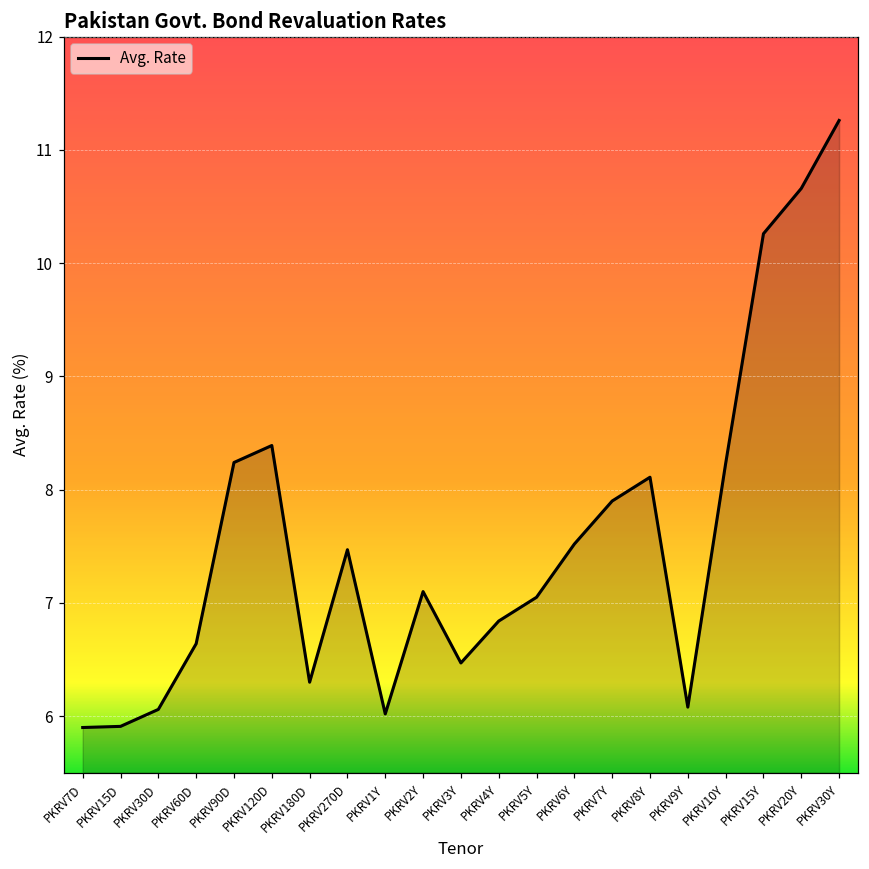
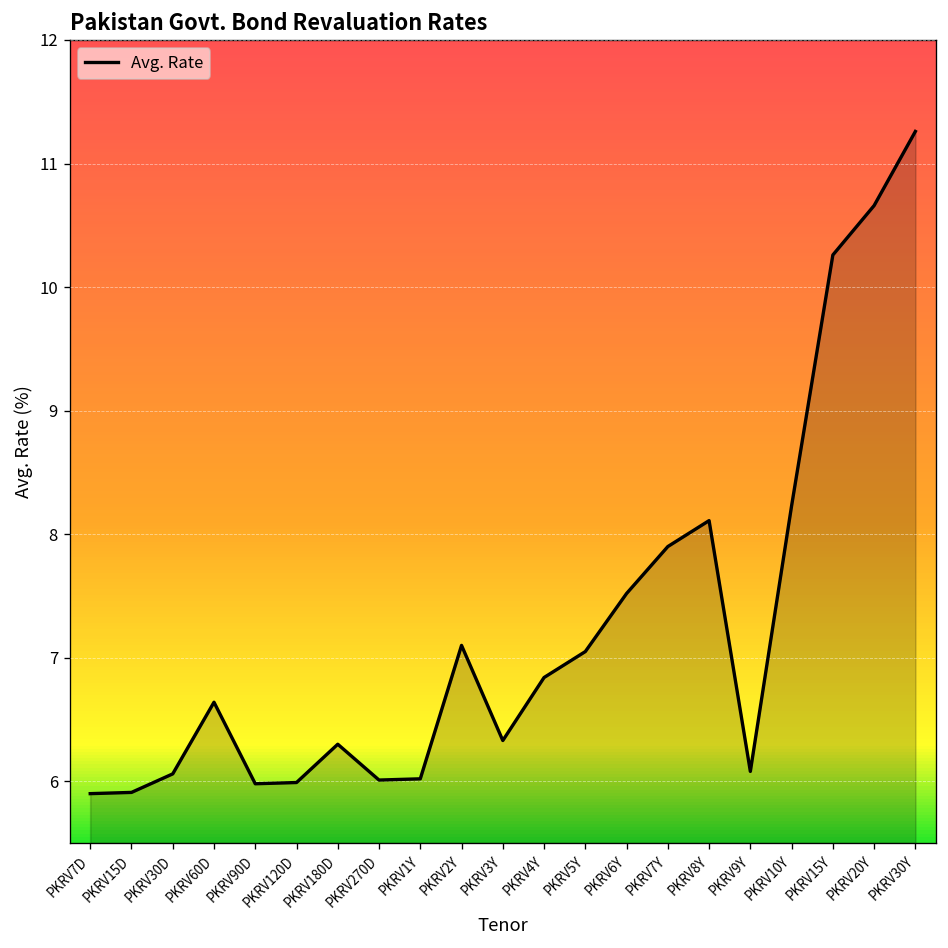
PKRV90D: 8.24 -> 5.98
PKRV120D: 8.39 -> 5.99
PKRV270D: 7.47 -> 6.01
PKRV3Y: 6.47 -> 6.33
